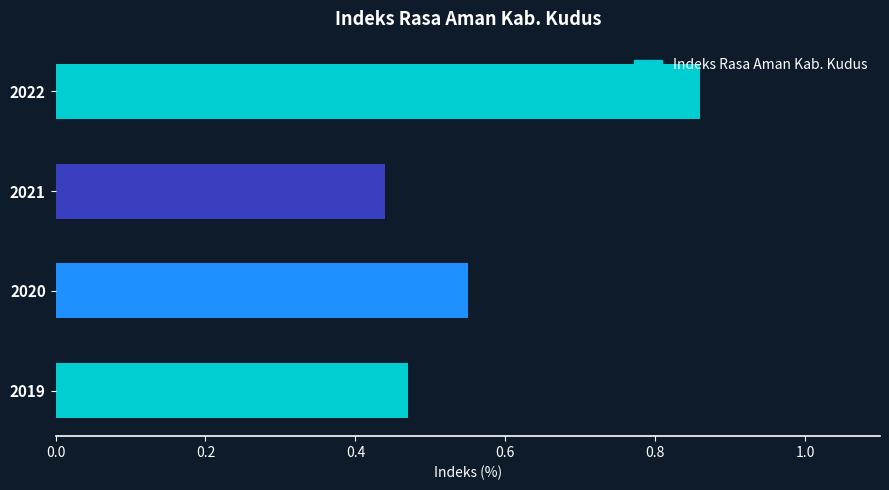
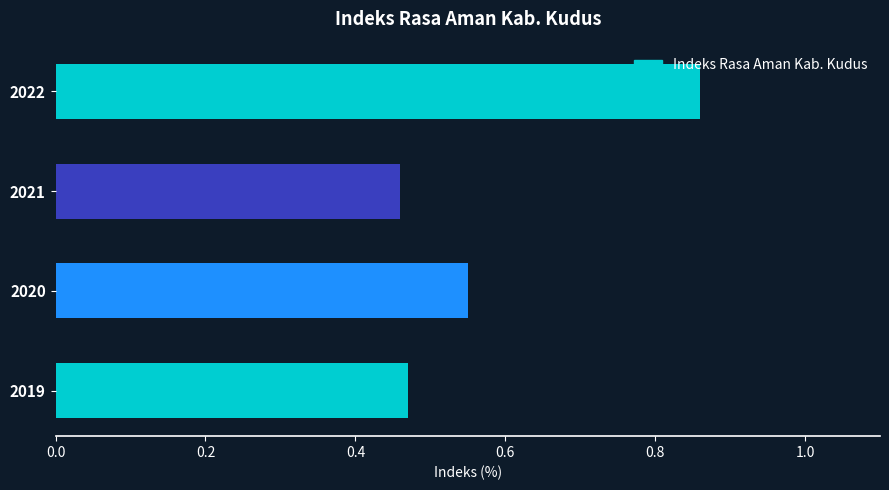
2021: 0.44 -> 0.46
